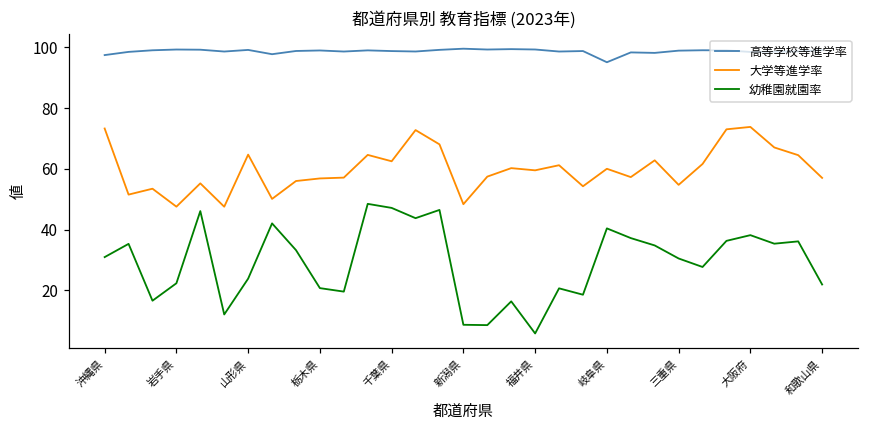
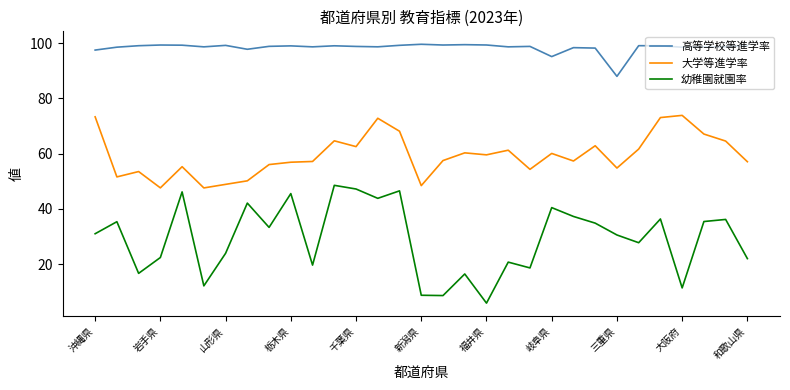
大学等進学率, 山形県: 65 -> 49
幼稚園就園率, 栃木県: 21 -> 46
高等学校等進学率, 三重県: 99 -> 88
幼稚園就園率, 大阪府: 38 -> 11
